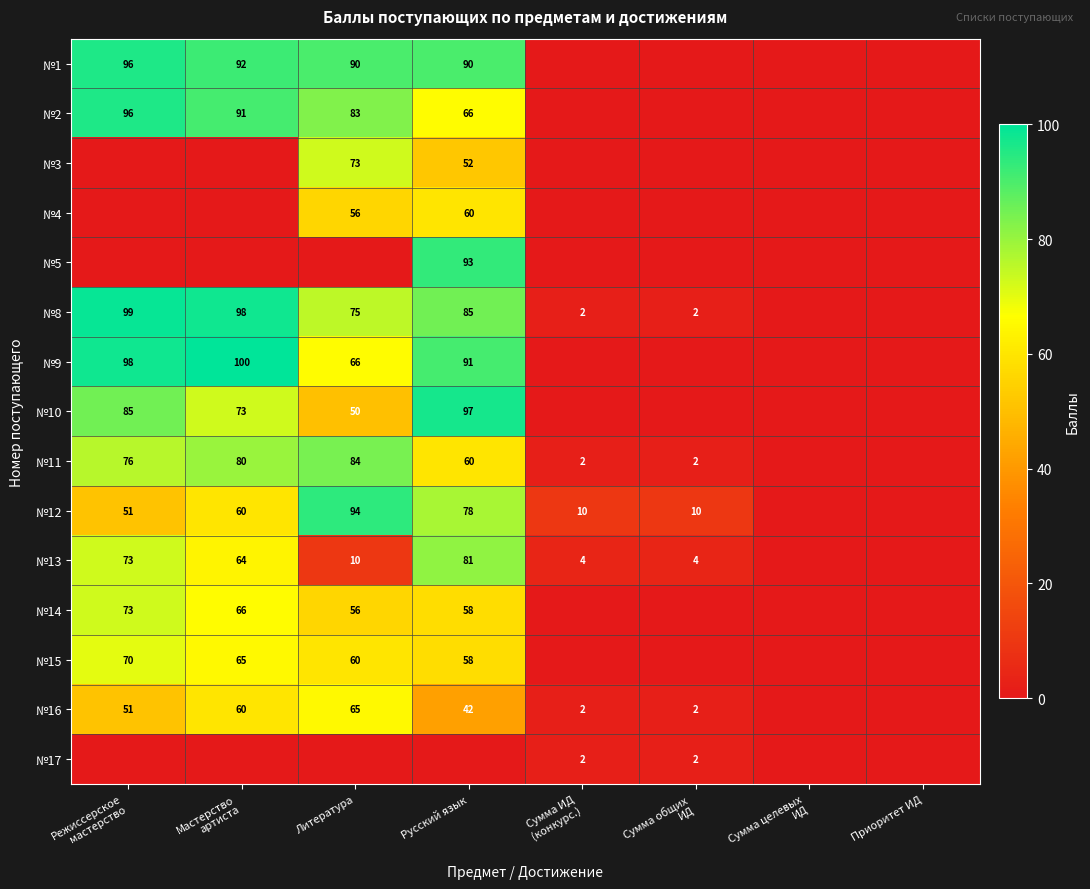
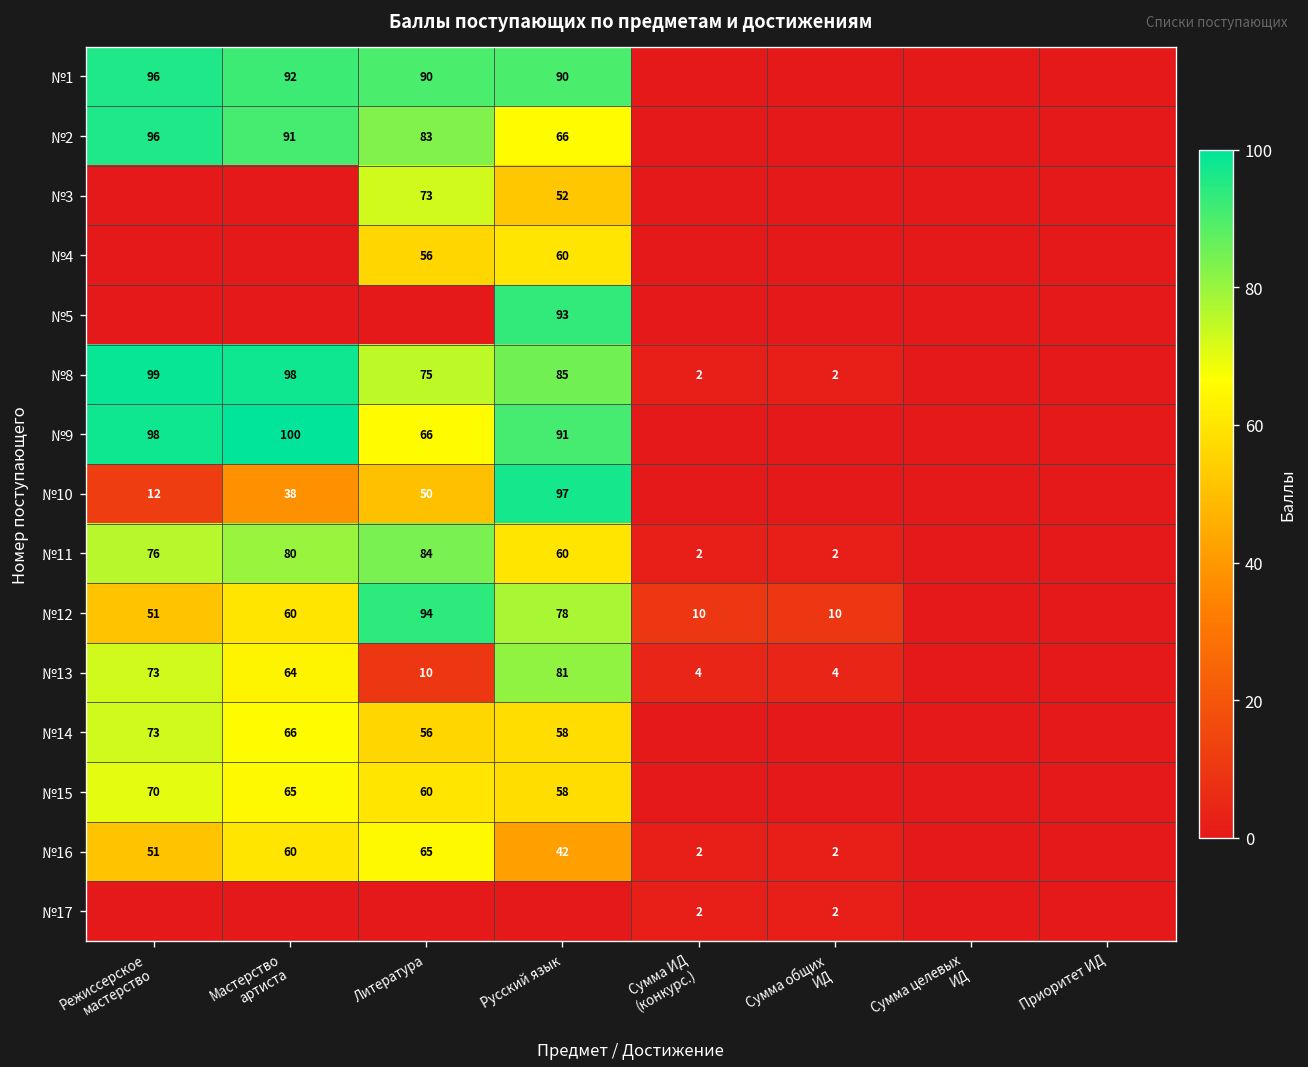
№10, Режиссерское мастерство: 85 -> 12
№10, Мастерство артиста: 73 -> 38
